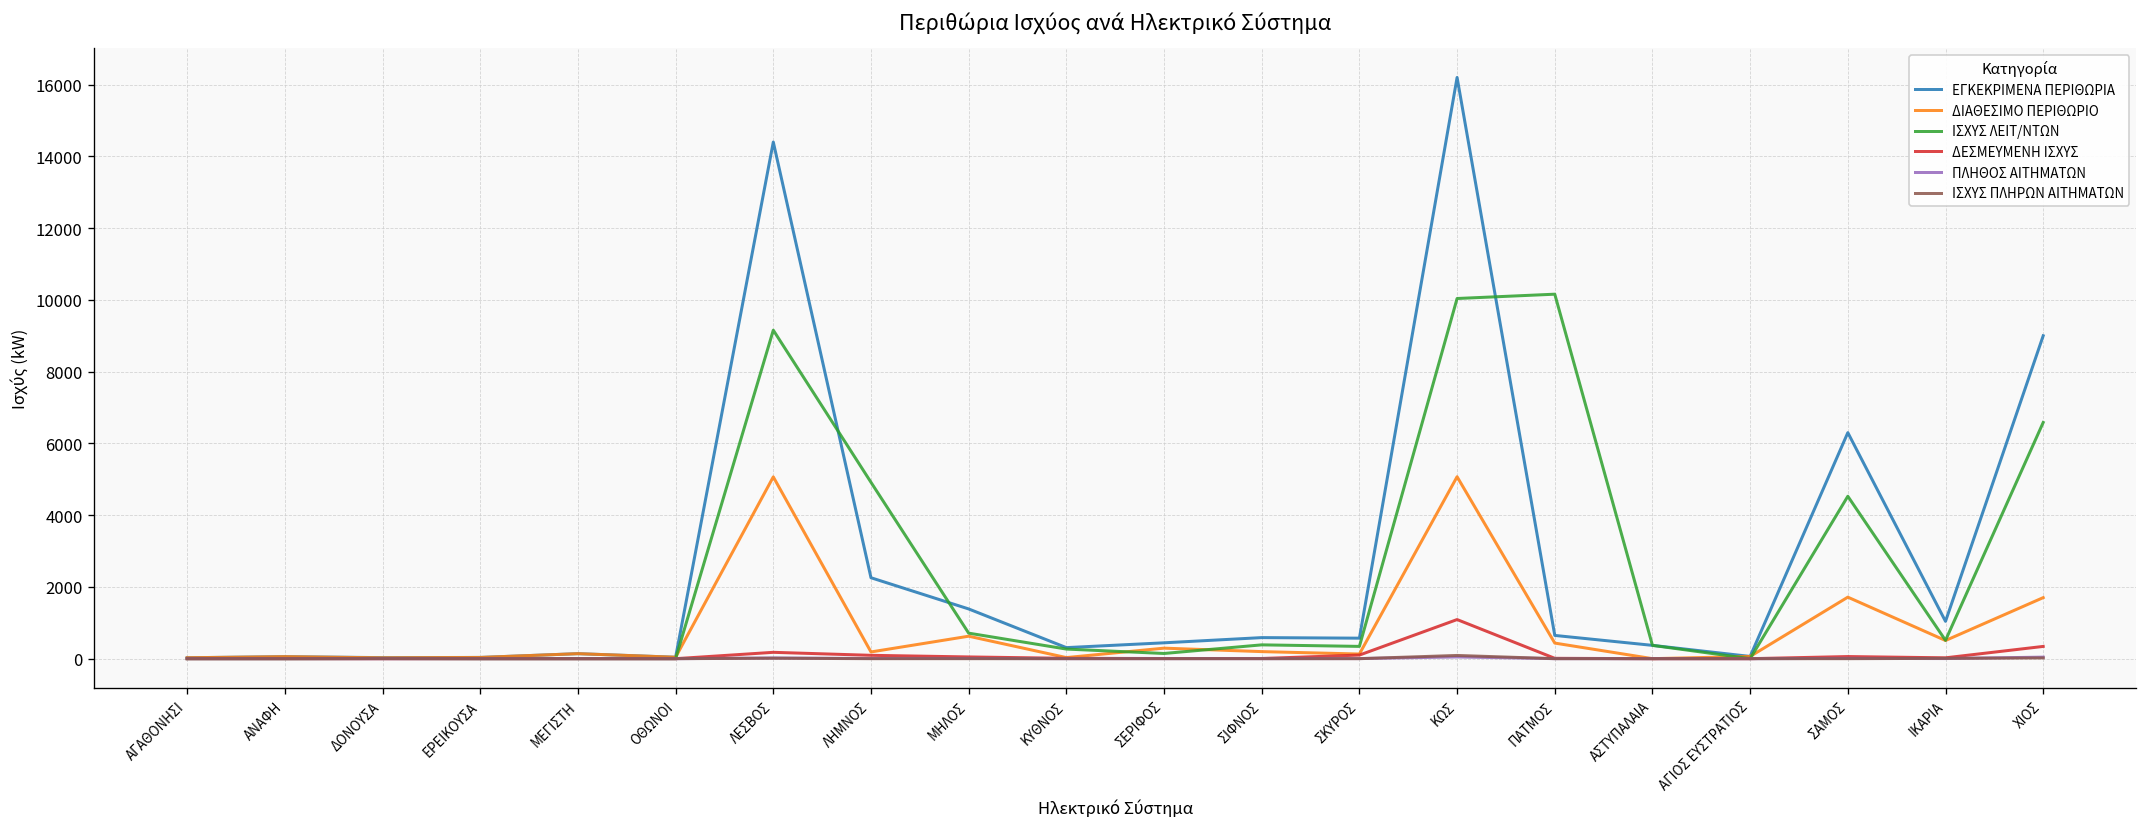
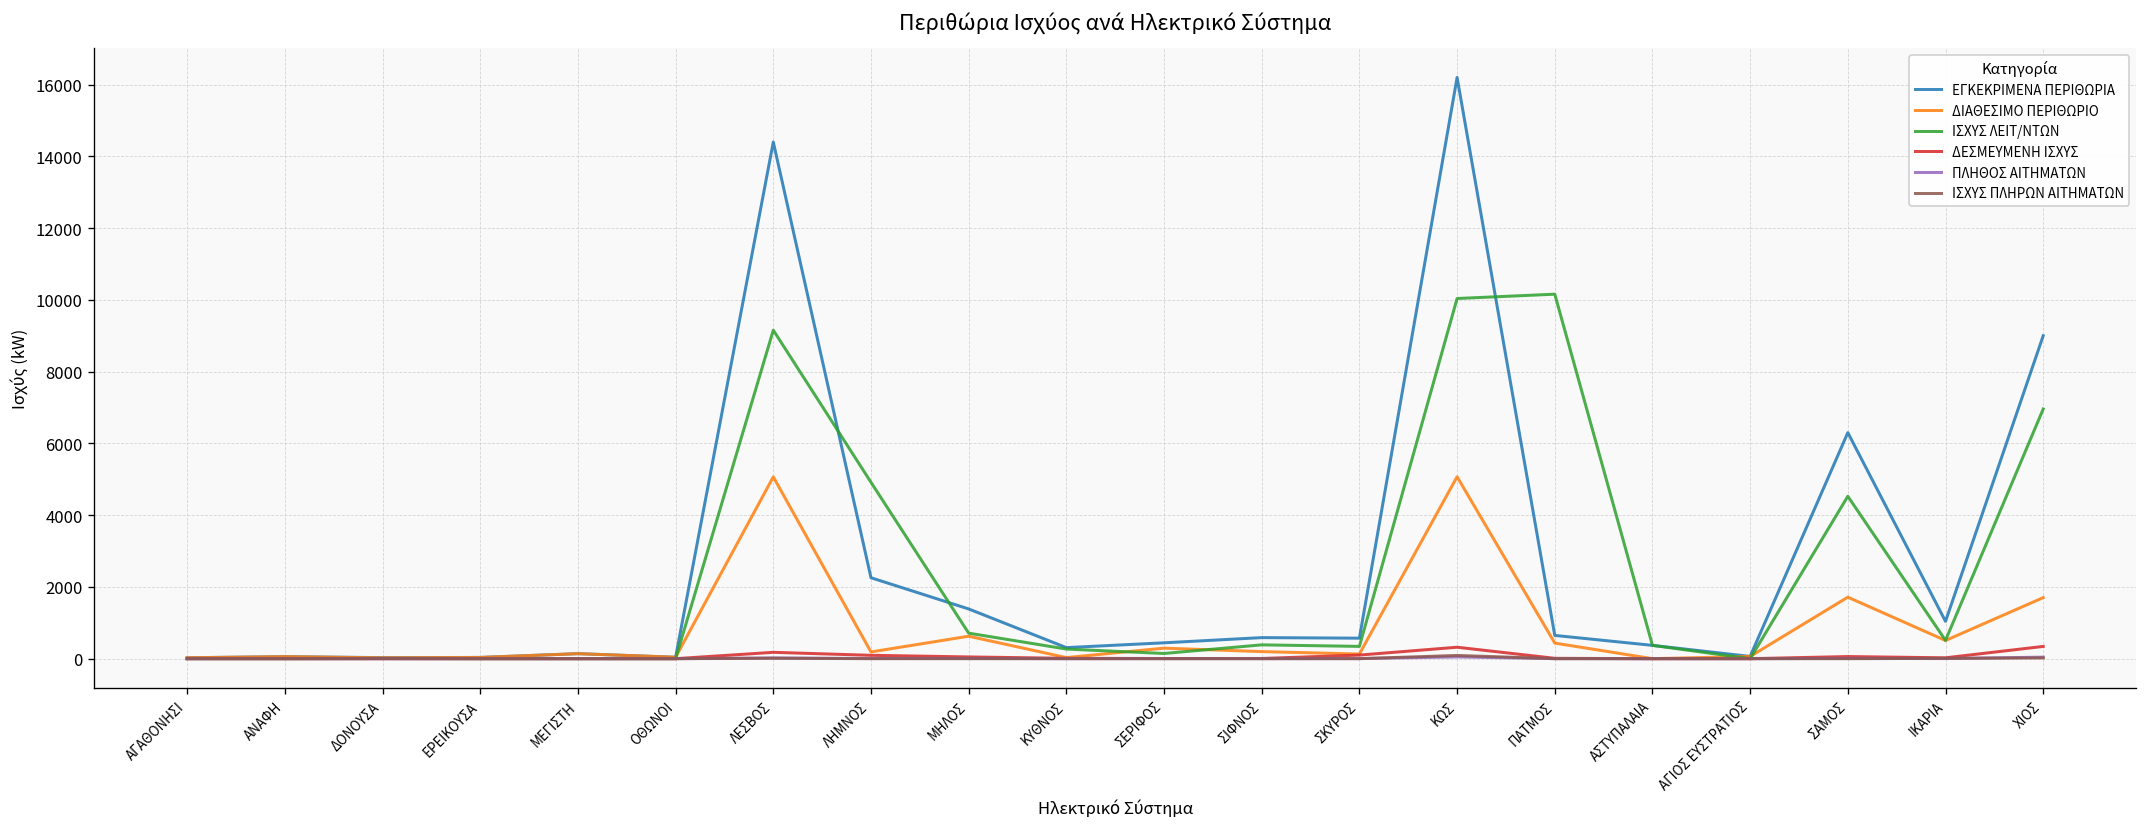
ΔΕΣΜΕΥΜΕΝΗ ΙΣΧΥΣ, ΚΩΣ: 1100 -> 300
ΙΣΧΥΣ ΛΕΙΤ/ΝΤΩΝ, ΧΙΟΣ: 6600 -> 7000
